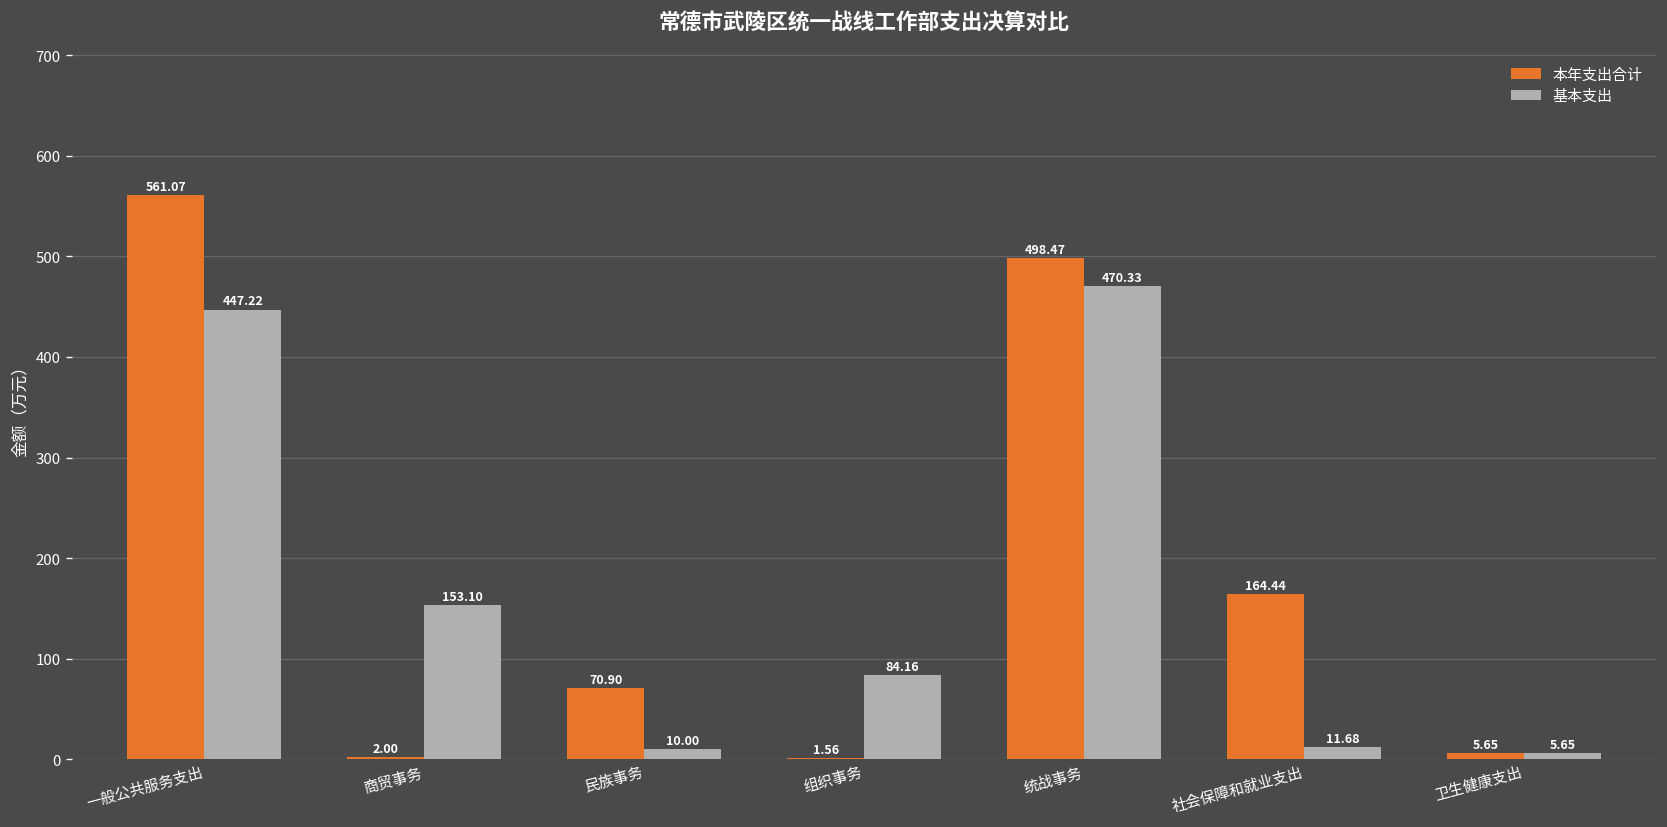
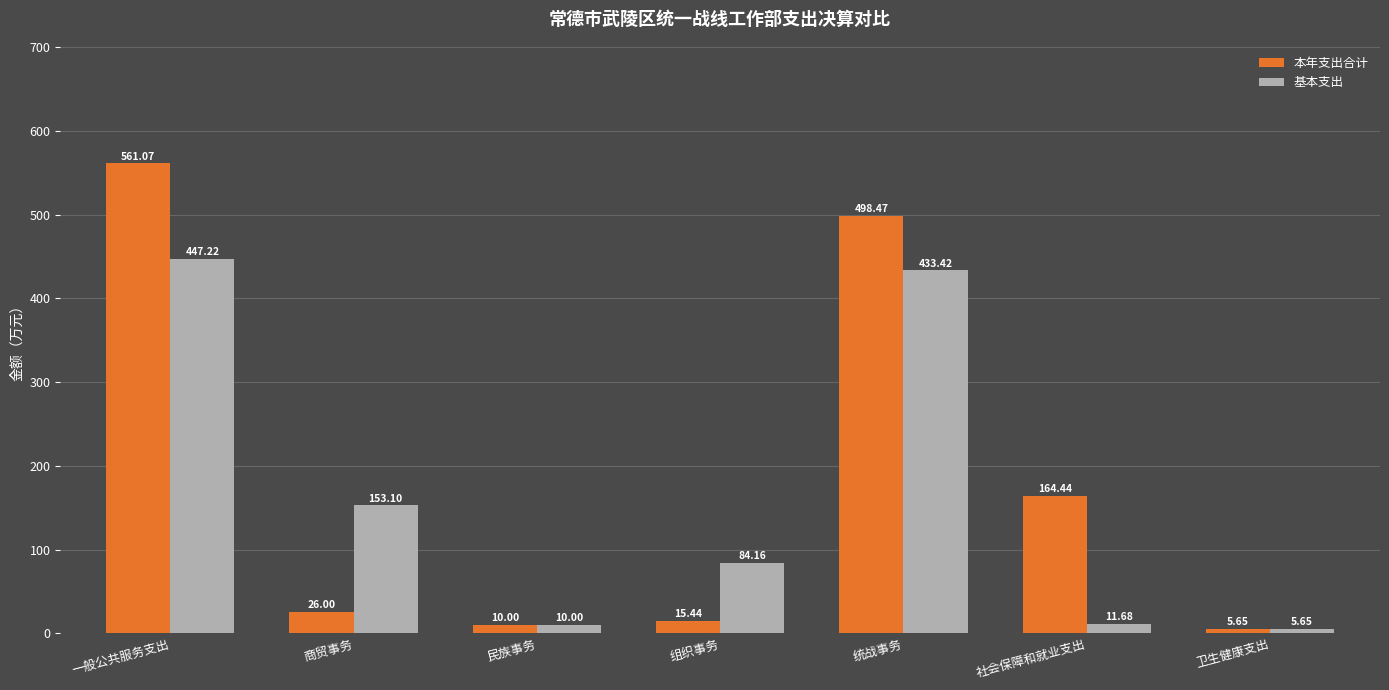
本年支出合计, 商贸事务: 2.00 -> 26.00
本年支出合计, 民族事务: 70.90 -> 10.00
本年支出合计, 组织事务: 1.56 -> 15.44
基本支出, 统战事务: 470.33 -> 433.42
